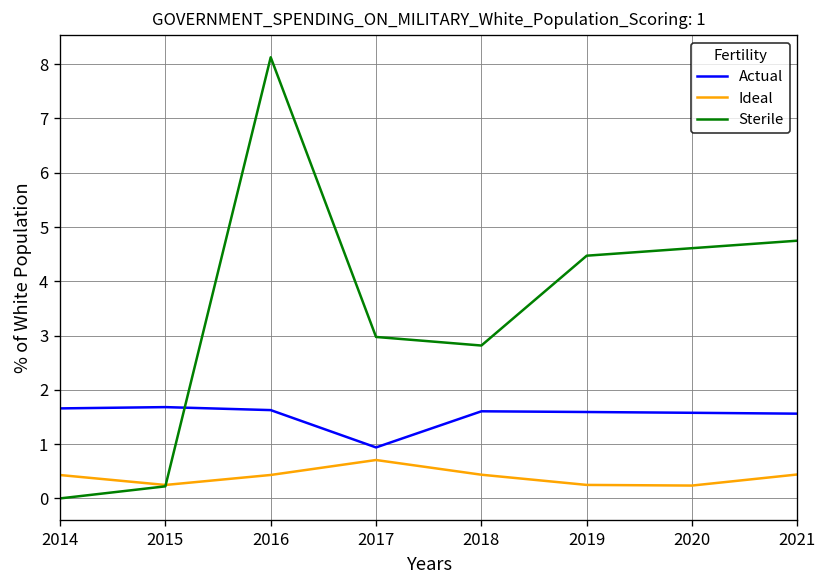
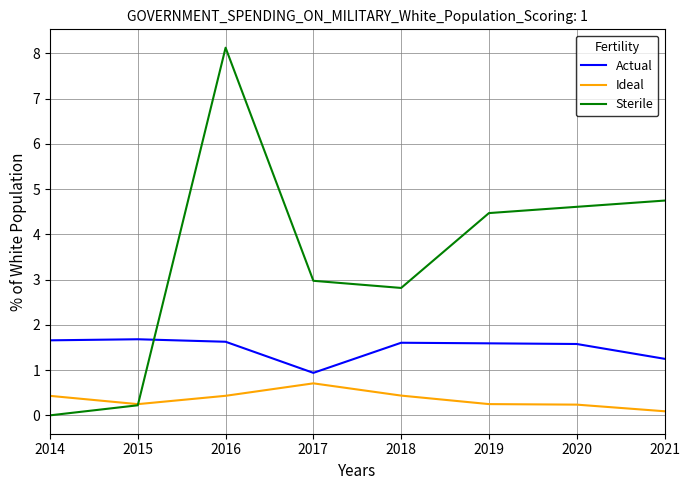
Actual, 2021: 1.6 -> 1.3
Ideal, 2021: 0.4 -> 0.1
